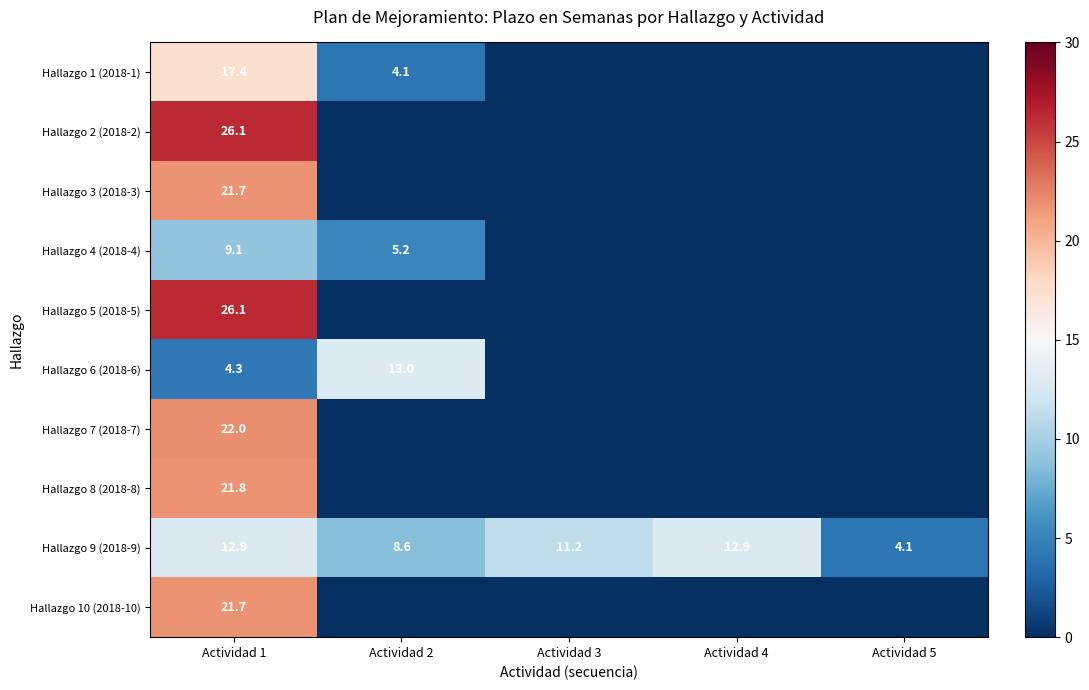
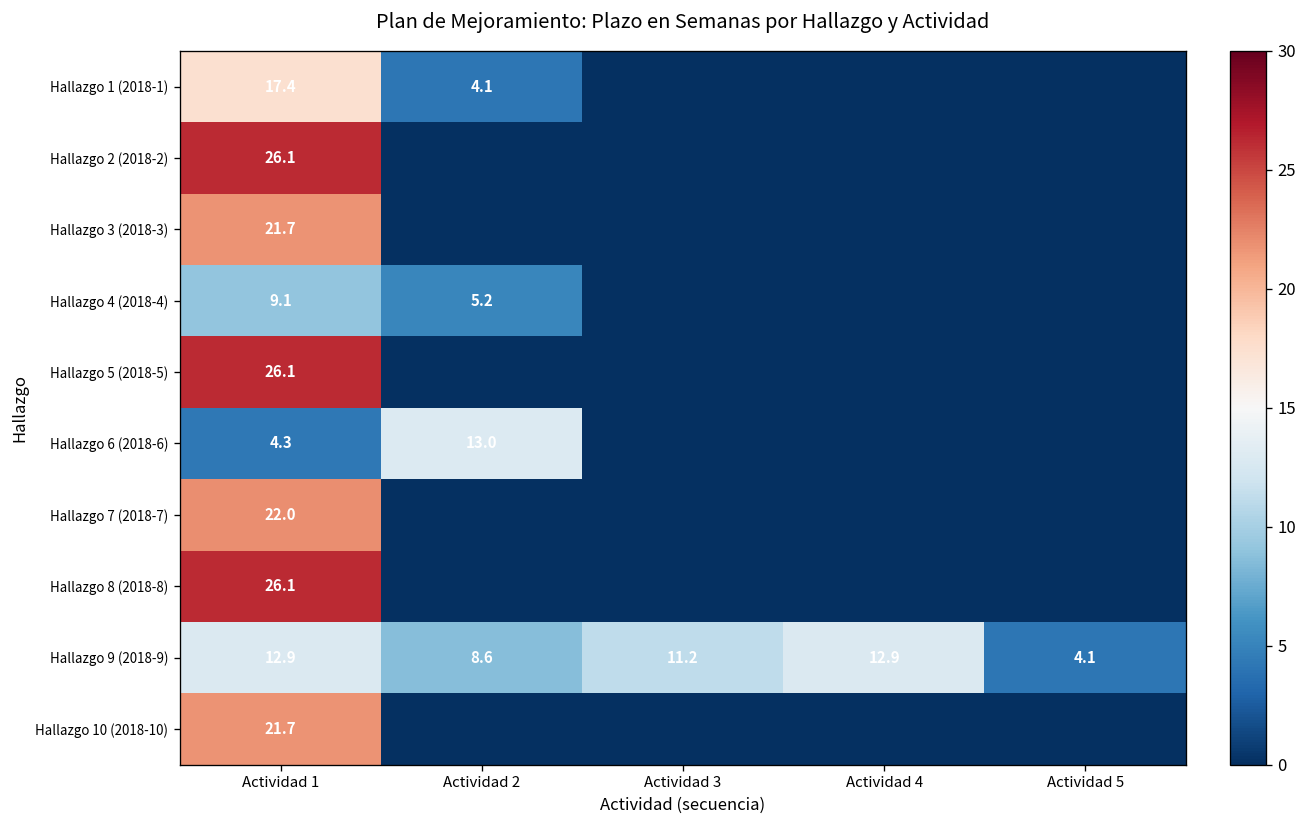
Hallazgo 8 (2018-8), Actividad 1: 21.8 -> 26.1
